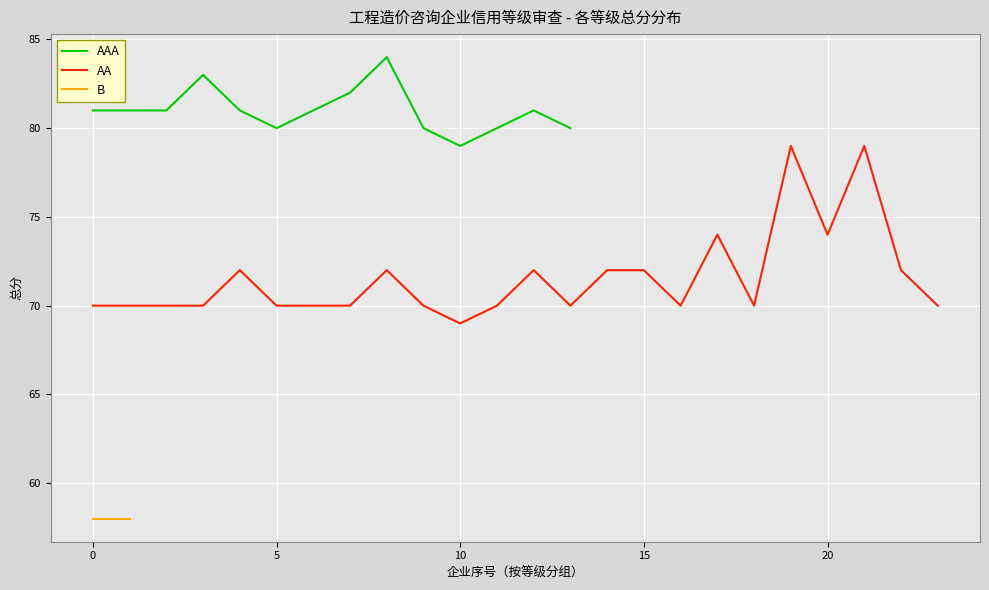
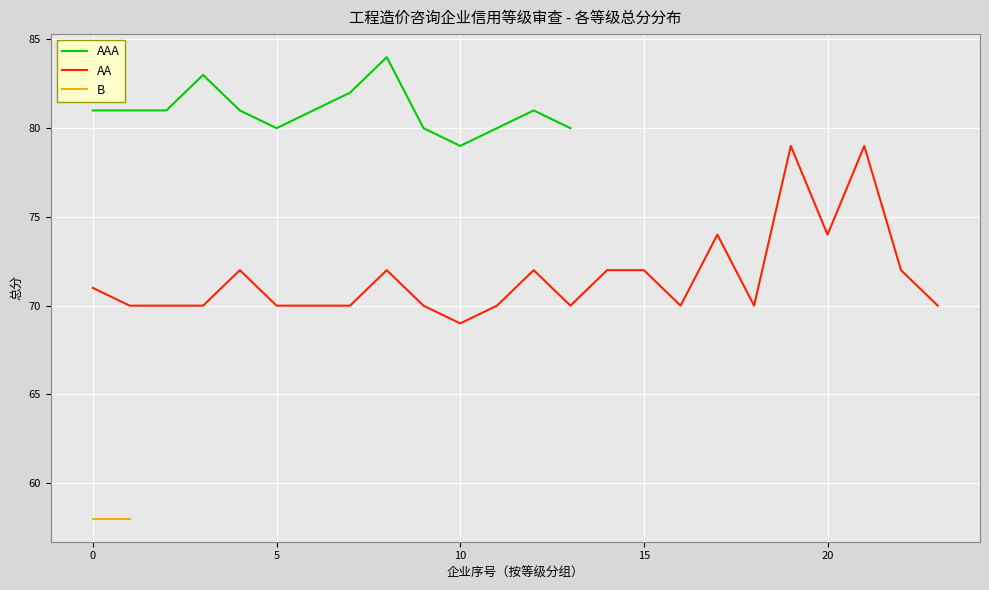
AA, 0: 70 -> 71
